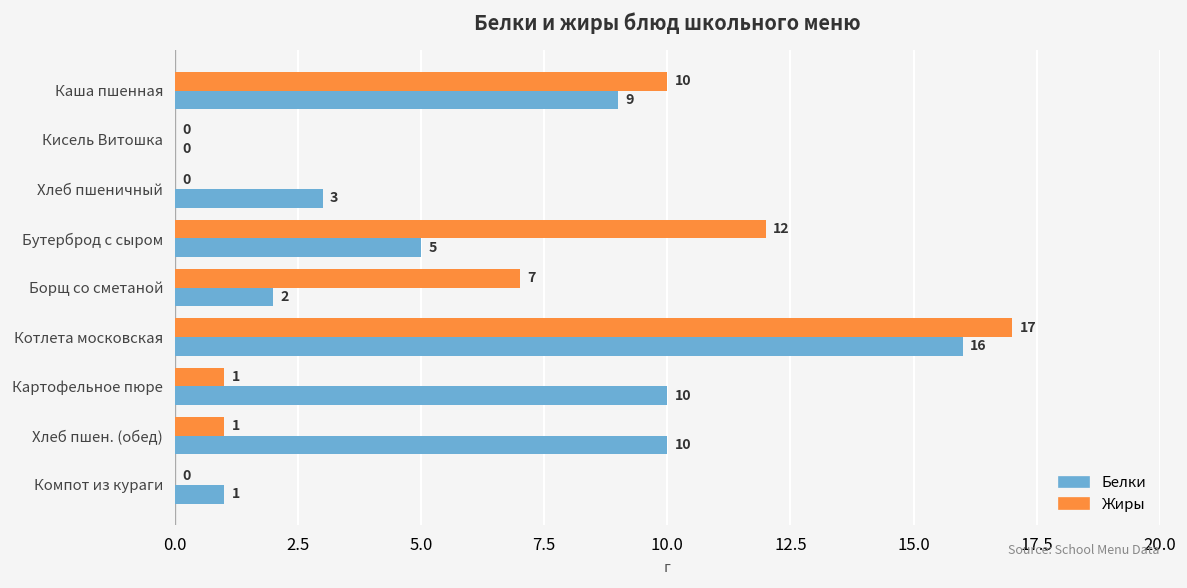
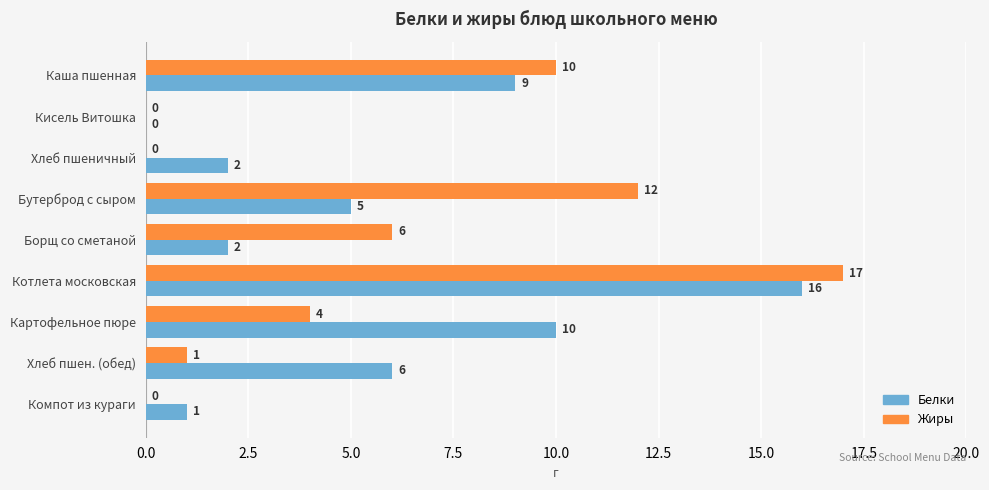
Белки, Хлеб пшеничный: 3 -> 2
Жиры, Борщ со сметаной: 7 -> 6
Жиры, Картофельное пюре: 1 -> 4
Белки, Хлеб пшен. (обед): 10 -> 6
